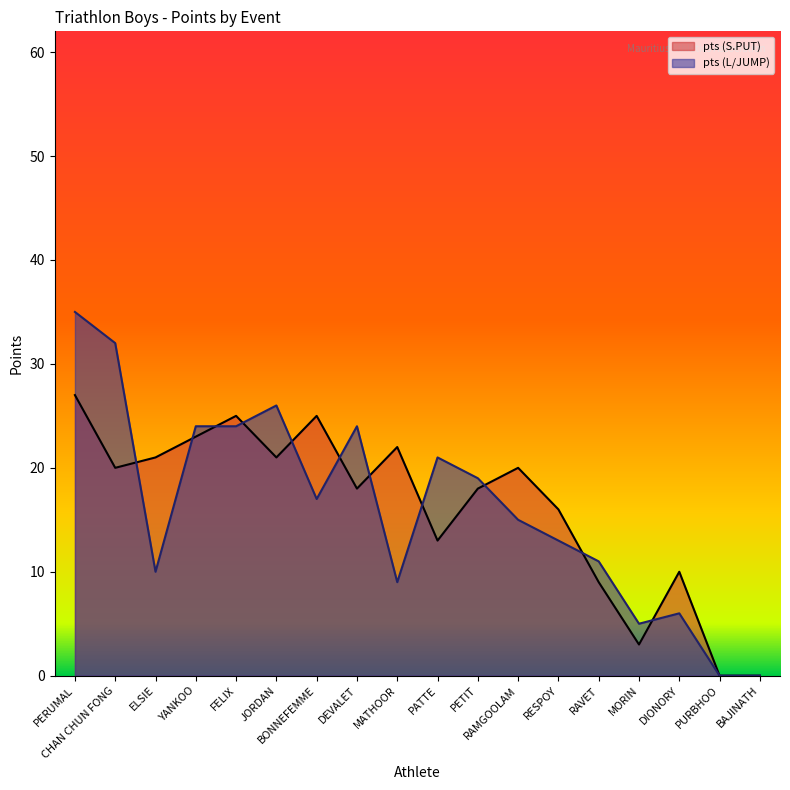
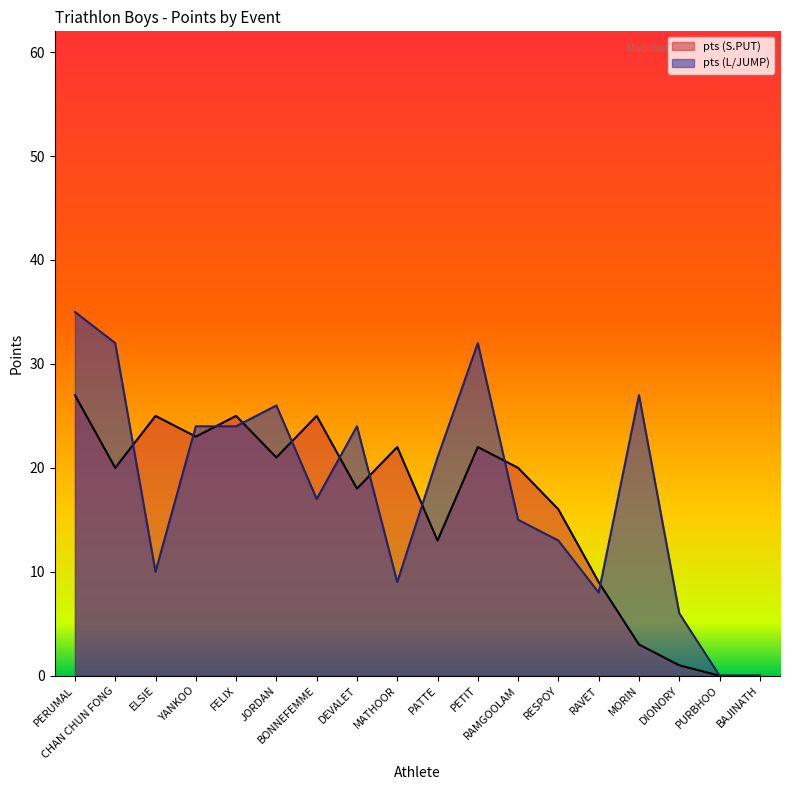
pts (S.PUT), ELSIE: 21 -> 25
pts (S.PUT), PETIT: 18 -> 22
pts (L/JUMP), PETIT: 19 -> 32
pts (L/JUMP), RAVET: 11 -> 8
pts (L/JUMP), MORIN: 5 -> 27
pts (S.PUT), DIONORY: 10 -> 1
